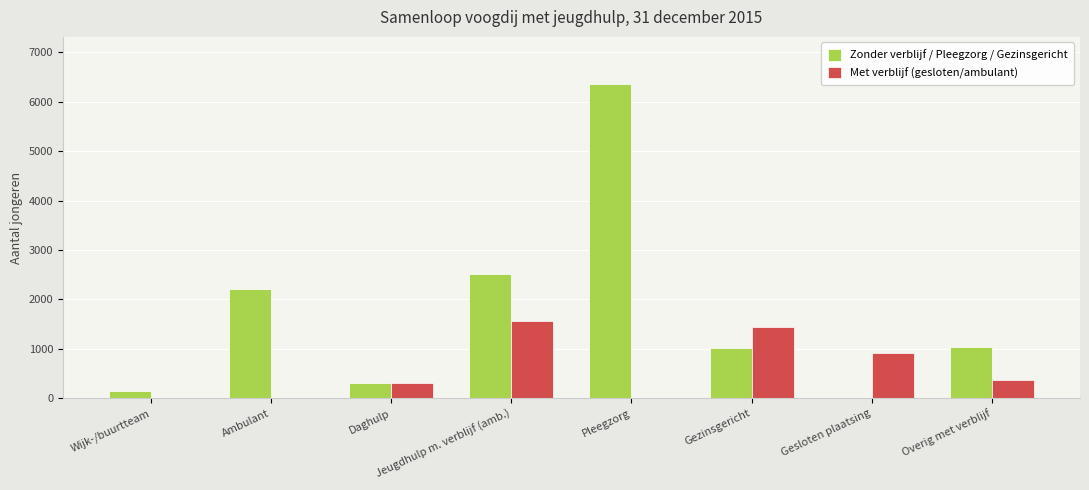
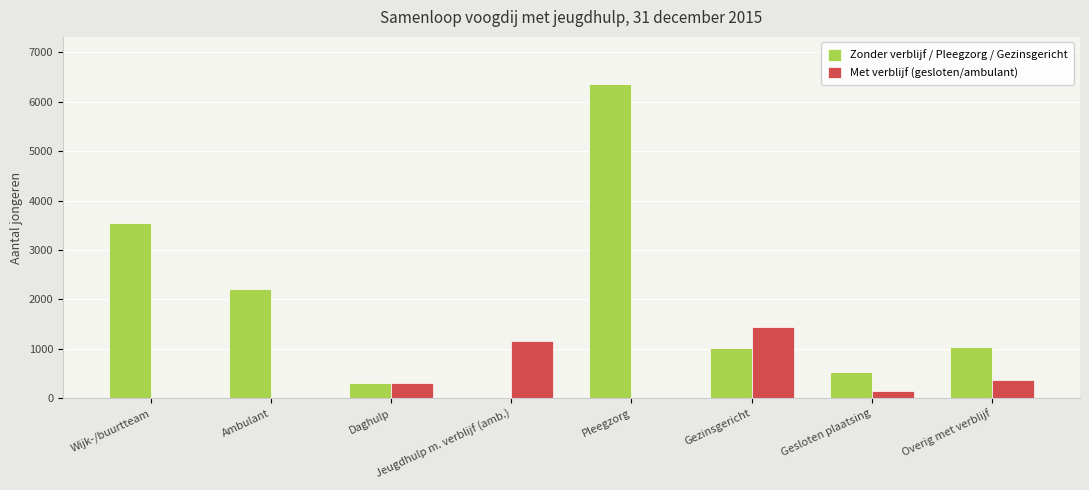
Zonder verblijf / Pleegzorg / Gezinsgericht, Wijk-/buurtteam: 100 -> 3600
Zonder verblijf / Pleegzorg / Gezinsgericht, Jeugdhulp m. verblijf (amb.): 2500 -> 0
Met verblijf (gesloten/ambulant), Jeugdhulp m. verblijf (amb.): 1600 -> 1200
Zonder verblijf / Pleegzorg / Gezinsgericht, Gesloten plaatsing: 0 -> 500
Met verblijf (gesloten/ambulant), Gesloten plaatsing: 900 -> 100
